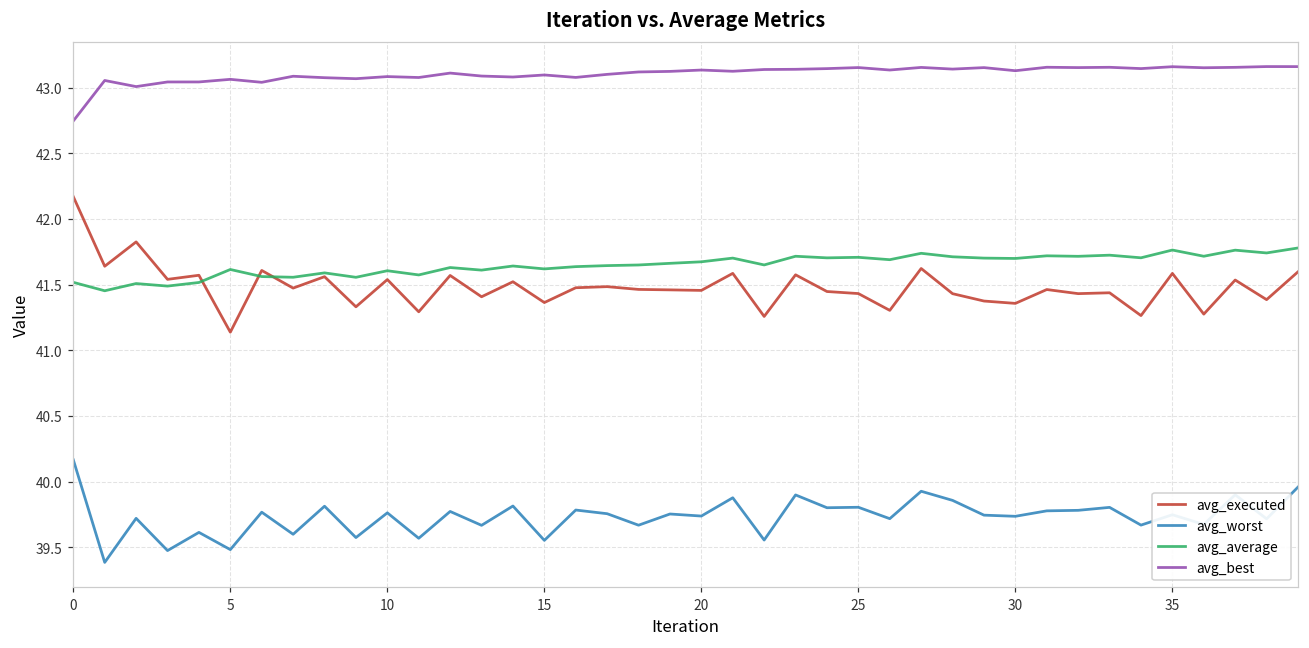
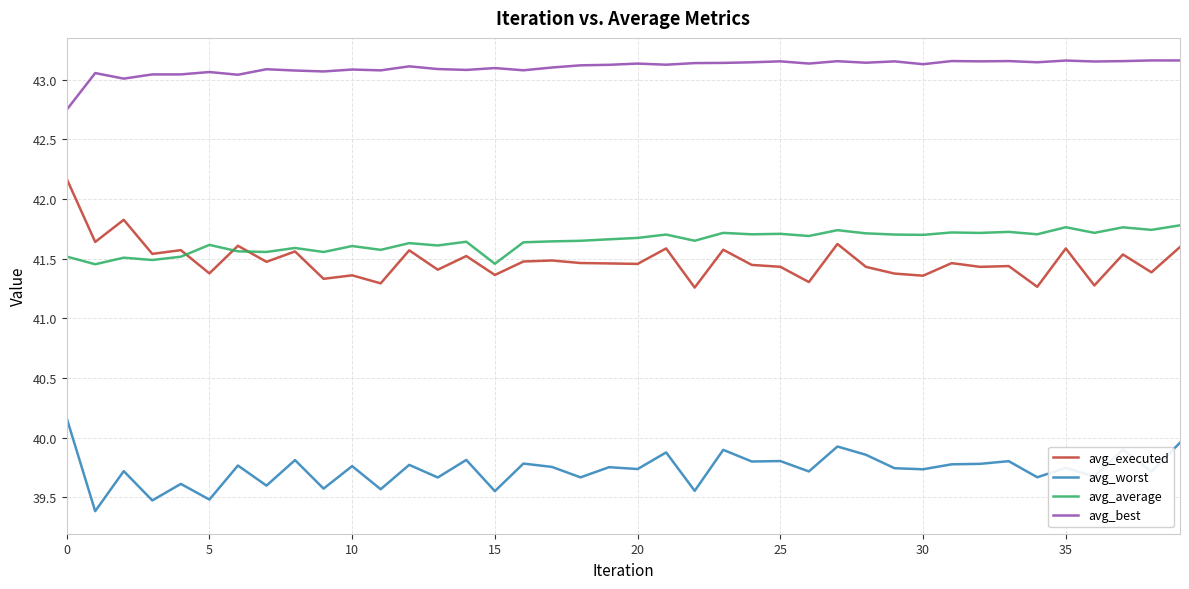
avg_executed, 5: 41.14 -> 41.38
avg_executed, 10: 41.54 -> 41.36
avg_average, 15: 41.62 -> 41.46
